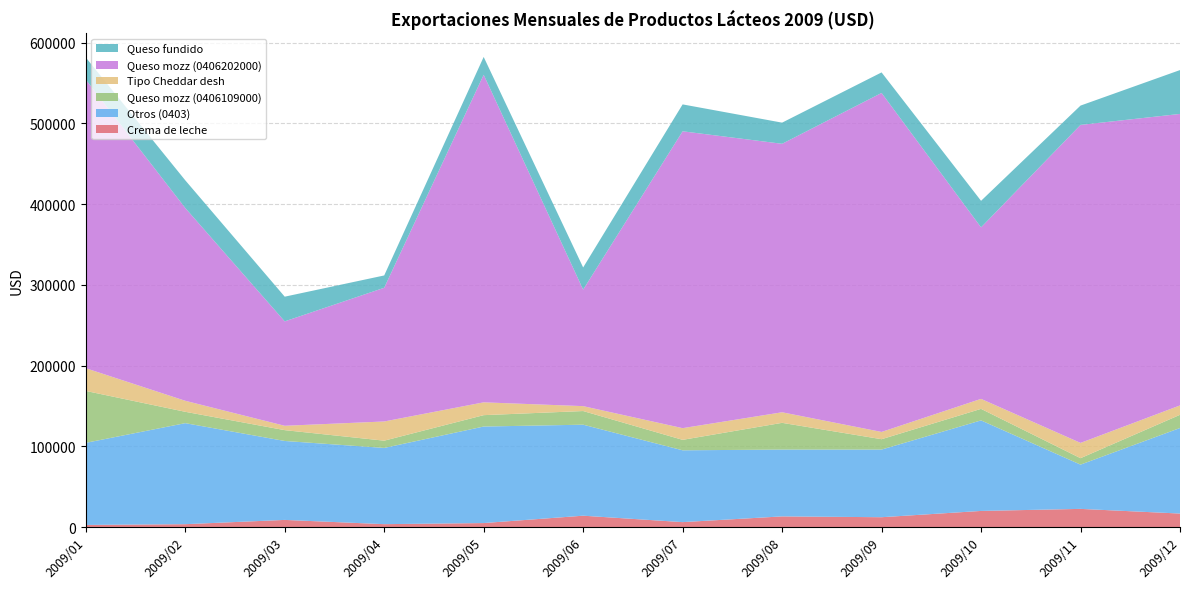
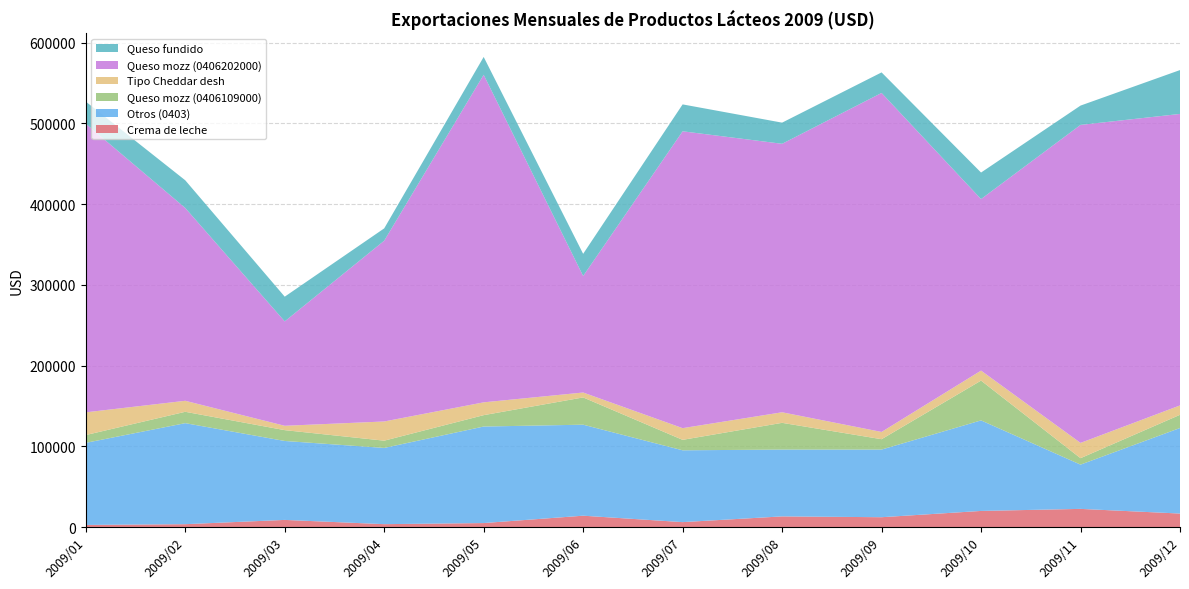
Queso mozz (0406109000), 2009/01: 60000 -> 10000
Queso mozz (0406202000), 2009/04: 170000 -> 220000
Queso mozz (0406109000), 2009/06: 20000 -> 30000
Queso mozz (0406109000), 2009/10: 10000 -> 50000
